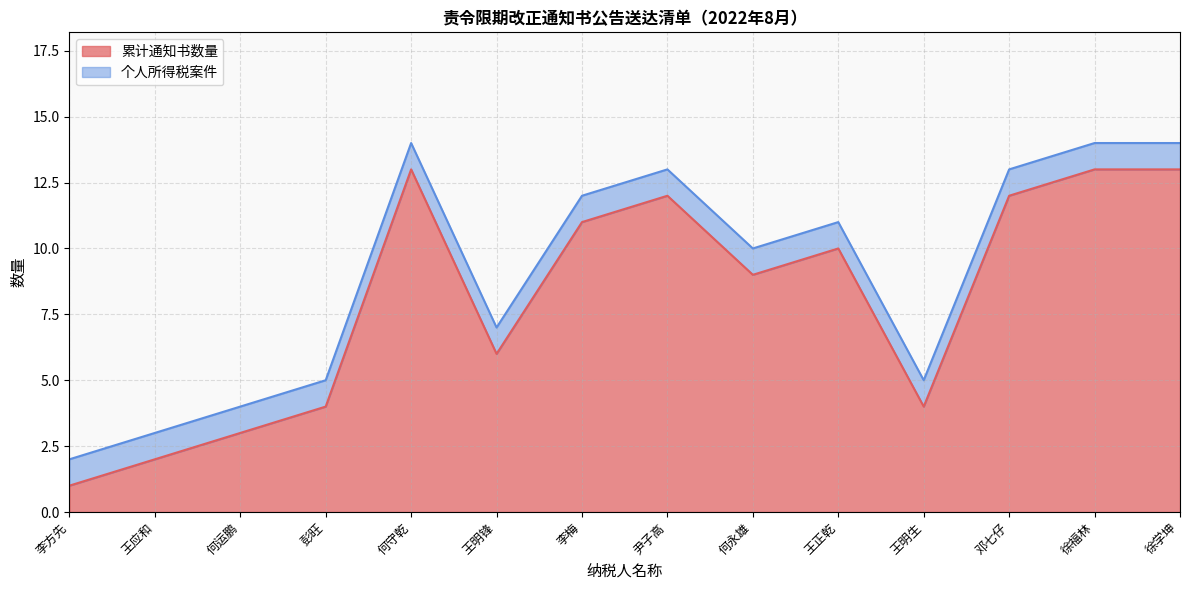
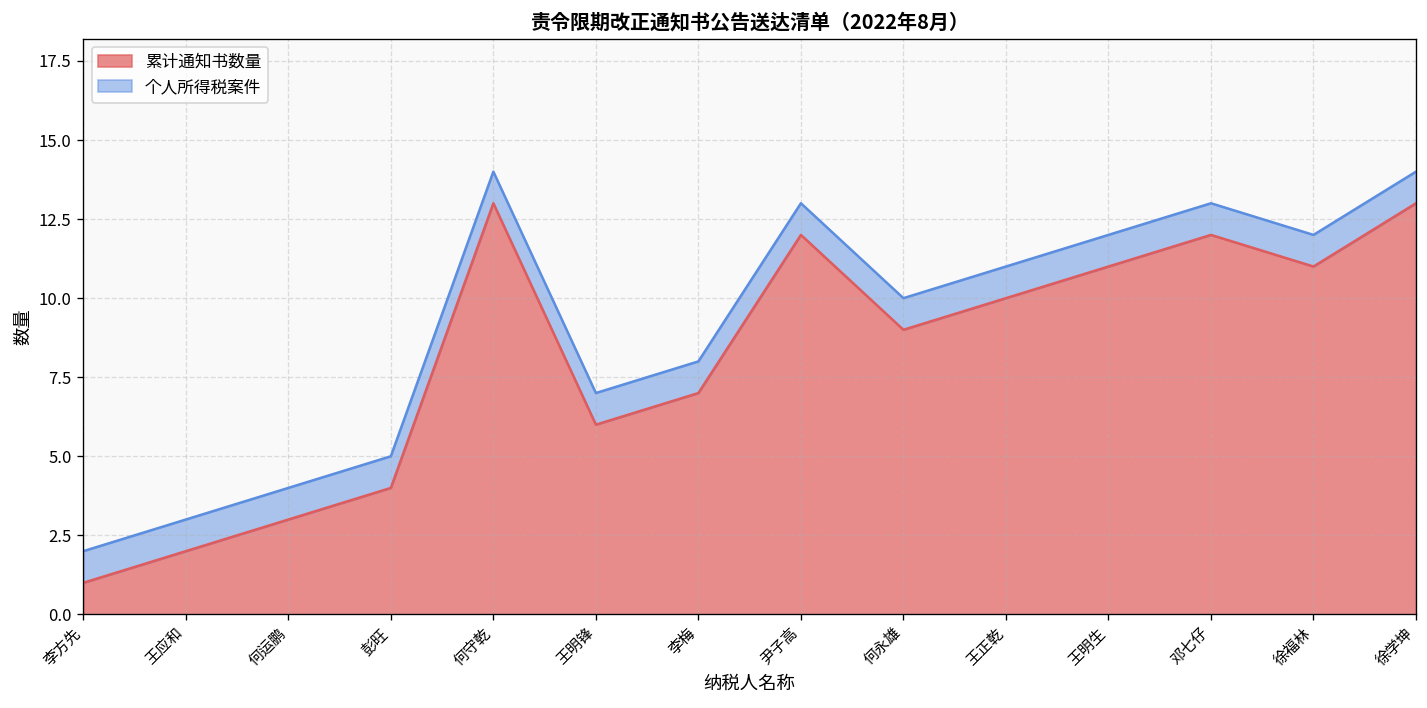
累计通知书数量, 李梅: 11 -> 7
累计通知书数量, 王明生: 4 -> 11
累计通知书数量, 徐福林: 13 -> 11
